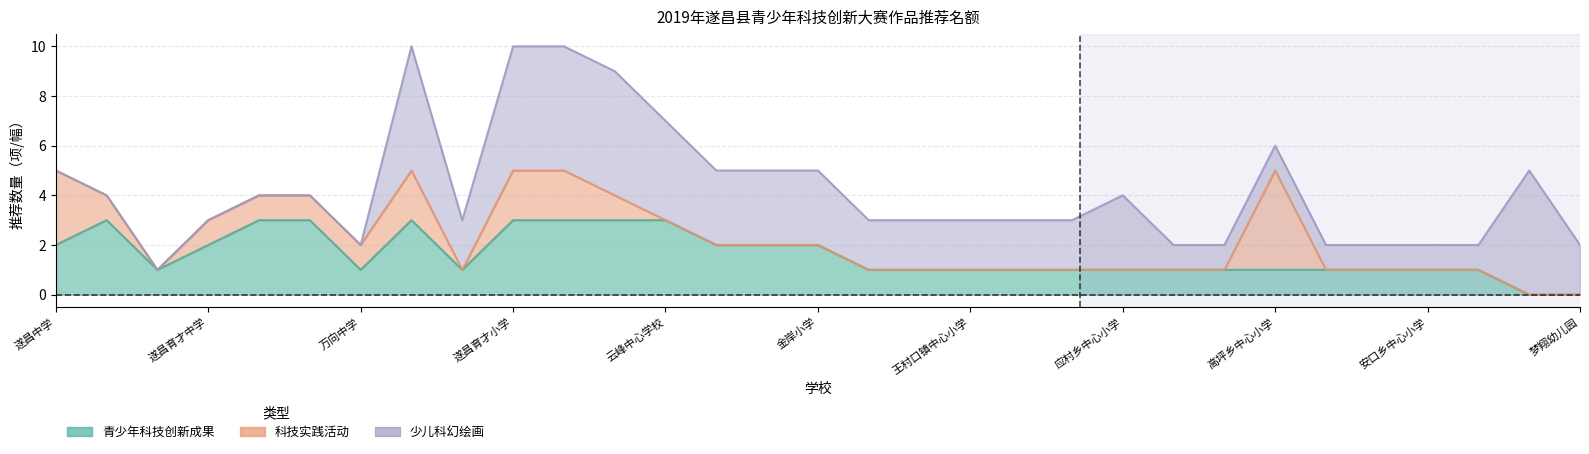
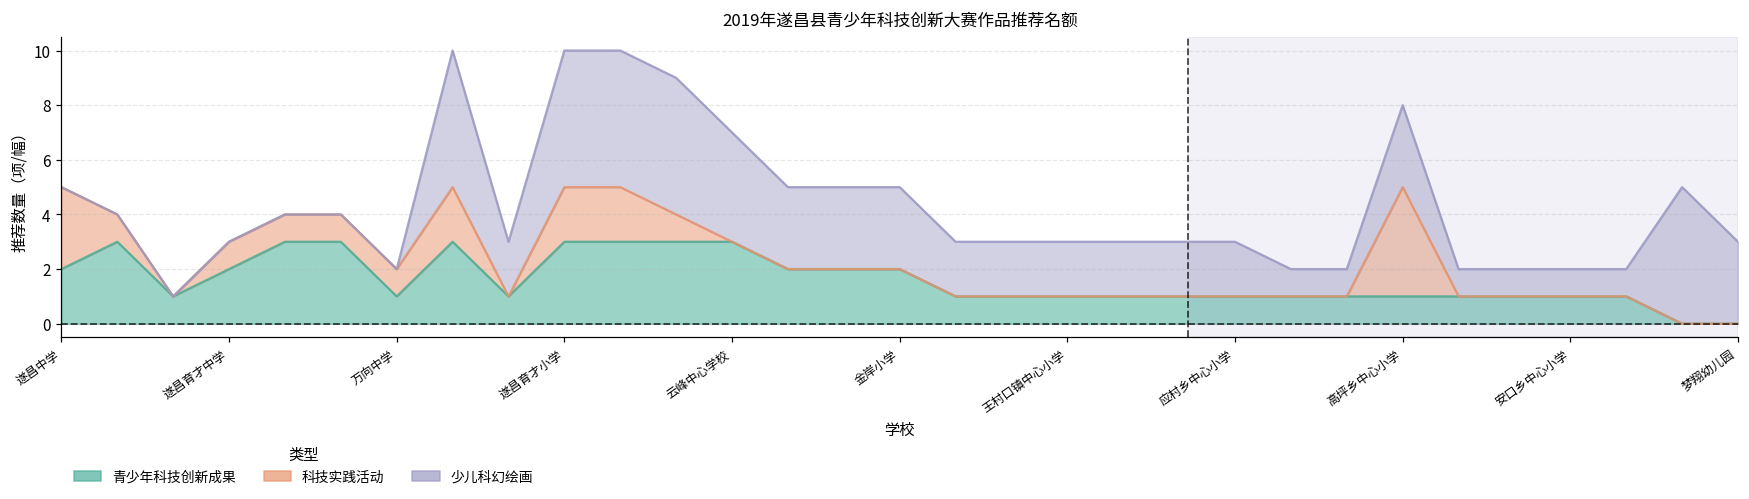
少儿科幻绘画, 应村乡中心小学: 3 -> 2
少儿科幻绘画, 高坪乡中心小学: 1 -> 3
少儿科幻绘画, 梦翔幼儿园: 2 -> 3
